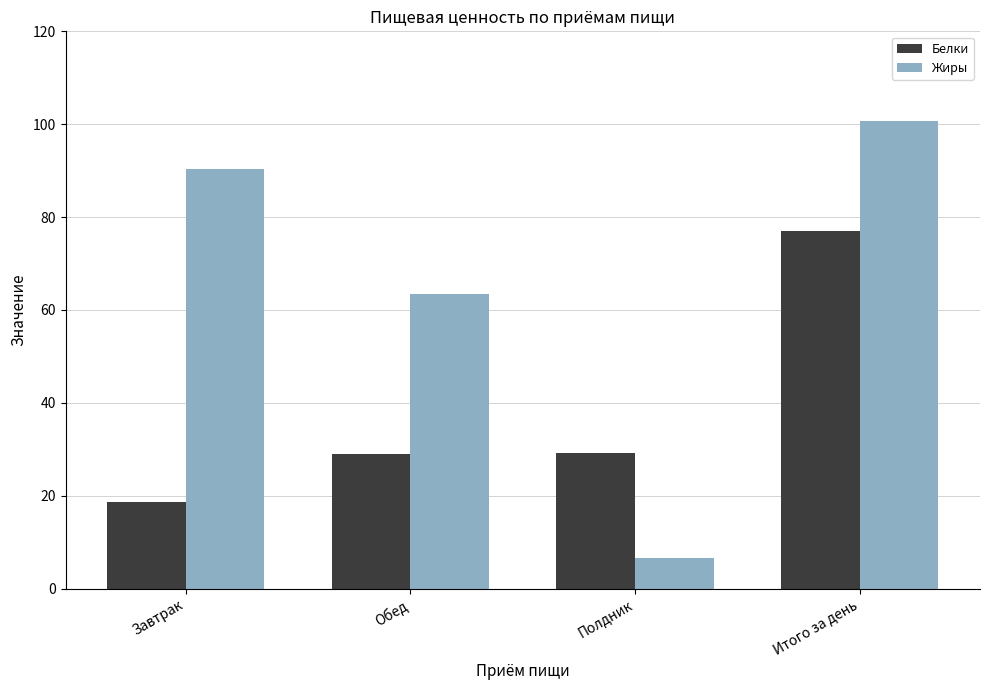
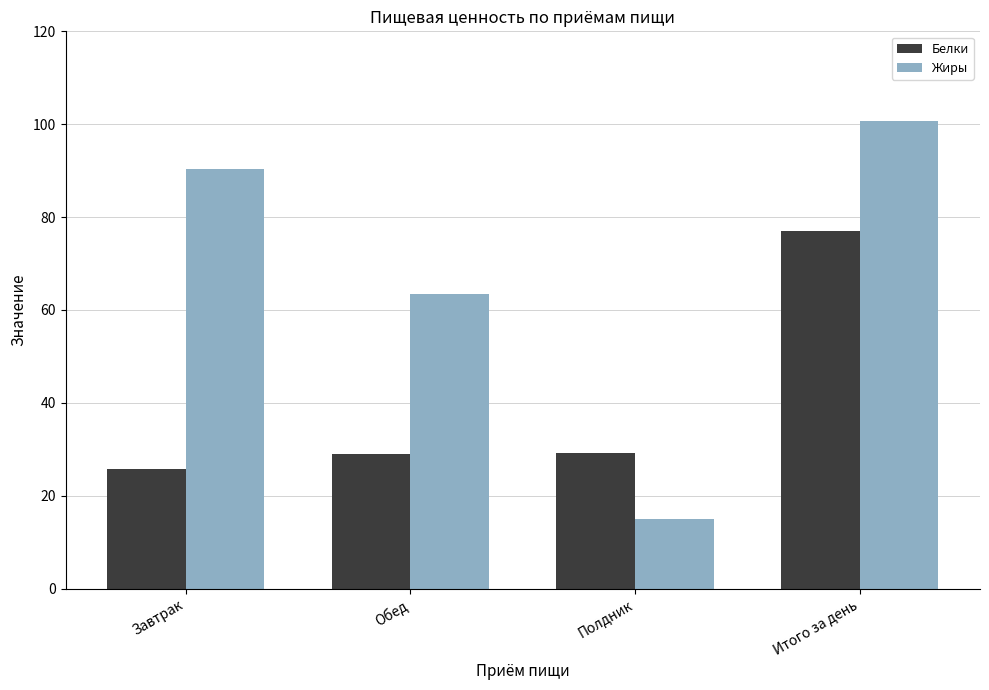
Белки, Завтрак: 19 -> 26
Жиры, Полдник: 7 -> 15
